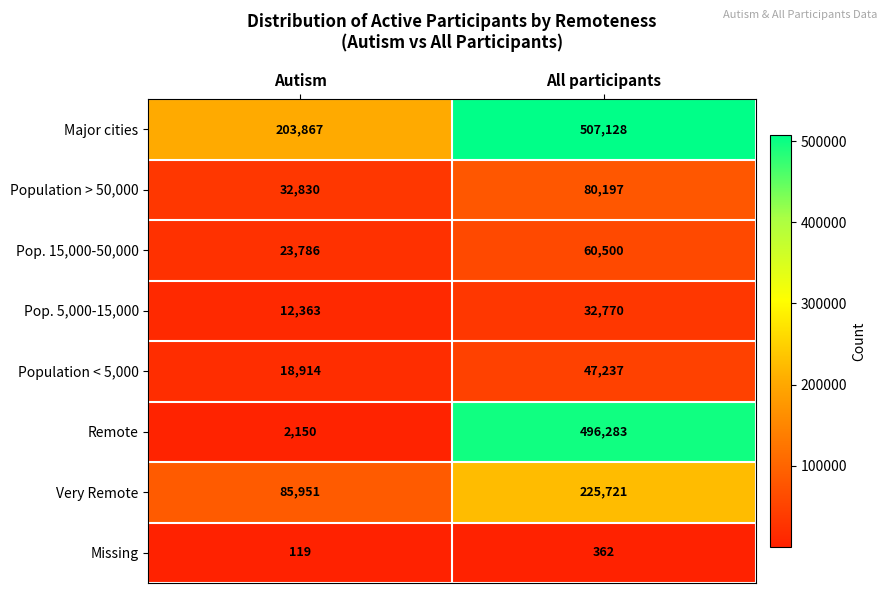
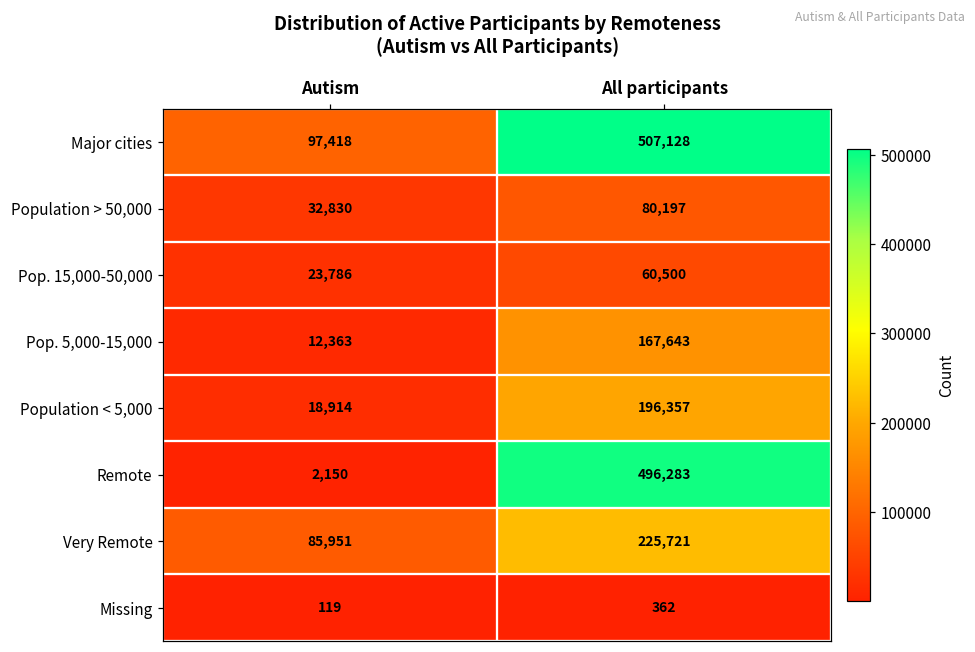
Major cities, Autism: 203,867 -> 97,418
Pop. 5,000-15,000, All participants: 32,770 -> 167,643
Population < 5,000, All participants: 47,237 -> 196,357
